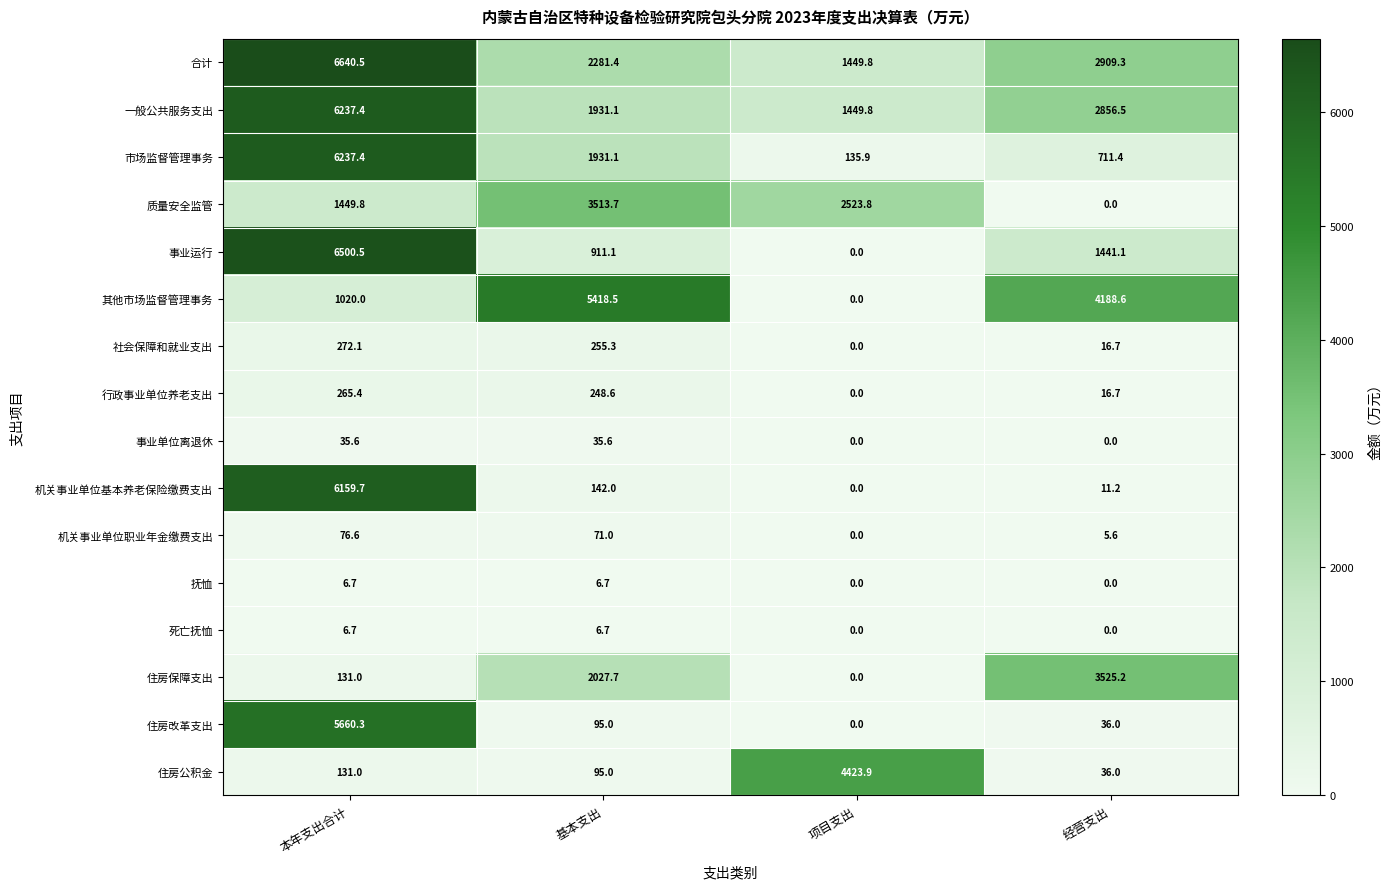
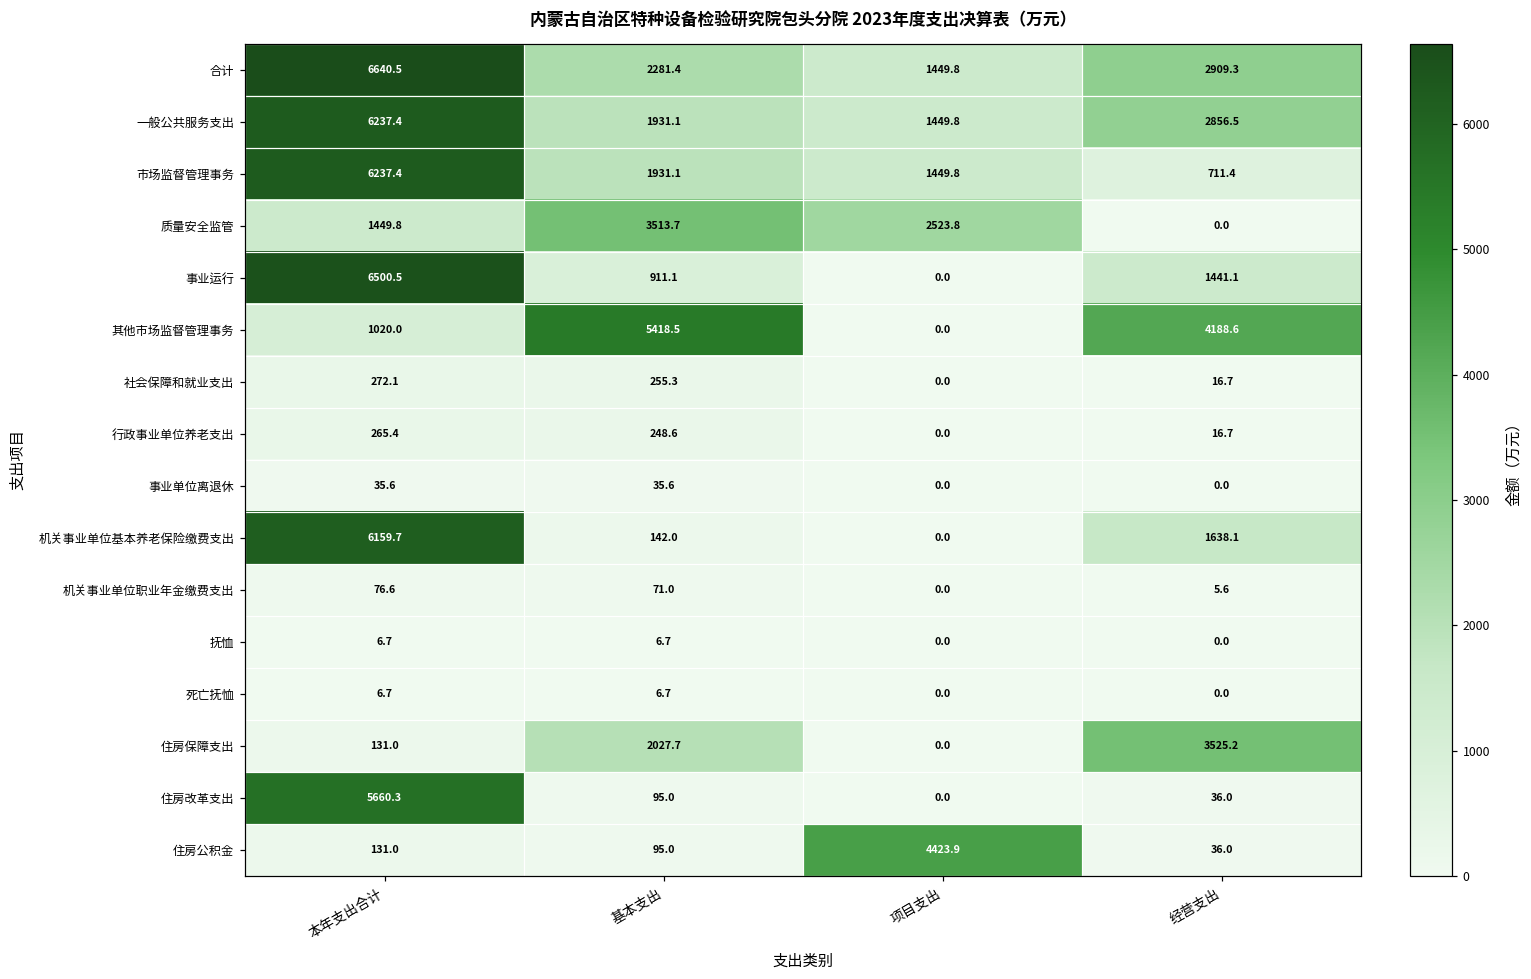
市场监督管理事务, 项目支出: 135.9 -> 1449.8
机关事业单位基本养老保险缴费支出, 经营支出: 11.2 -> 1638.1
